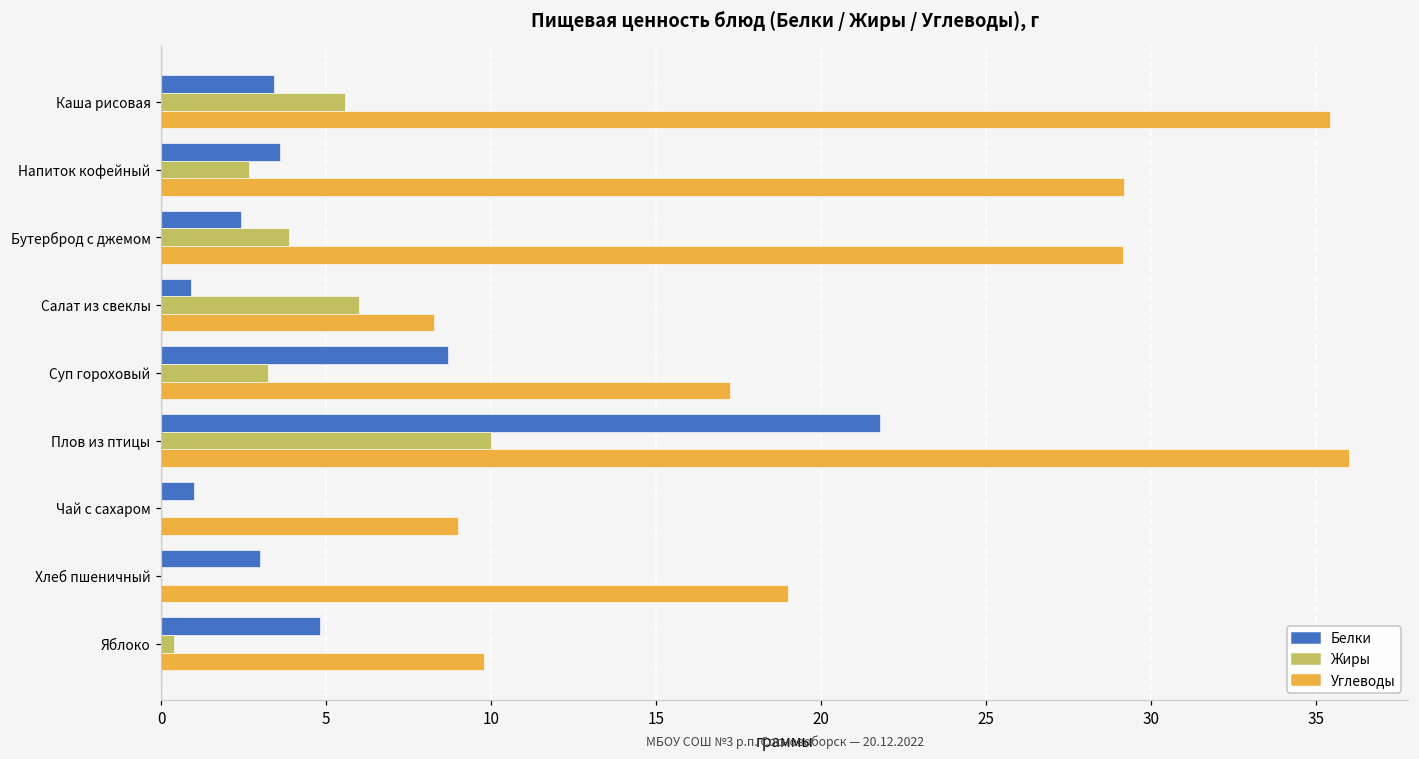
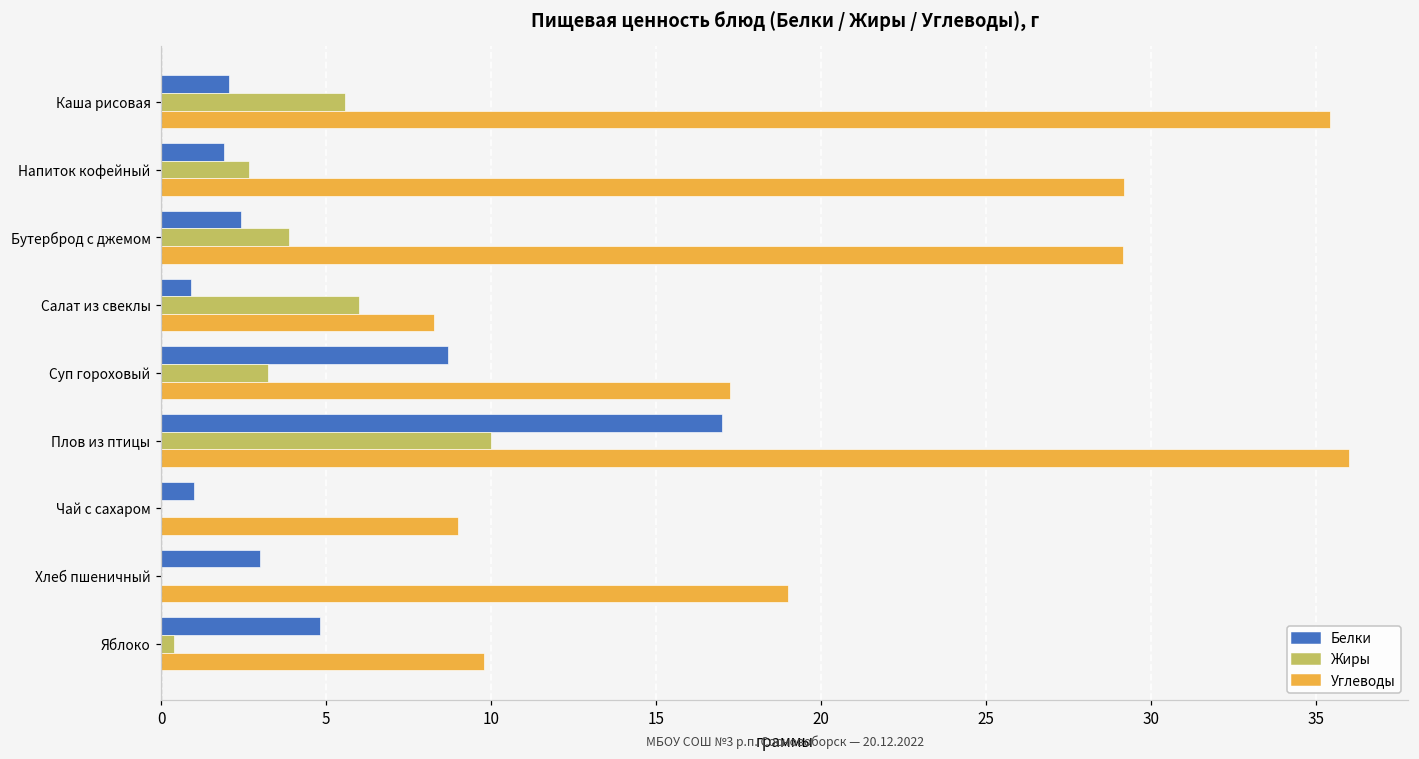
Белки, Каша рисовая: 3.4 -> 2.0
Белки, Напиток кофейный: 3.6 -> 1.9
Белки, Плов из птицы: 21.8 -> 17.0
